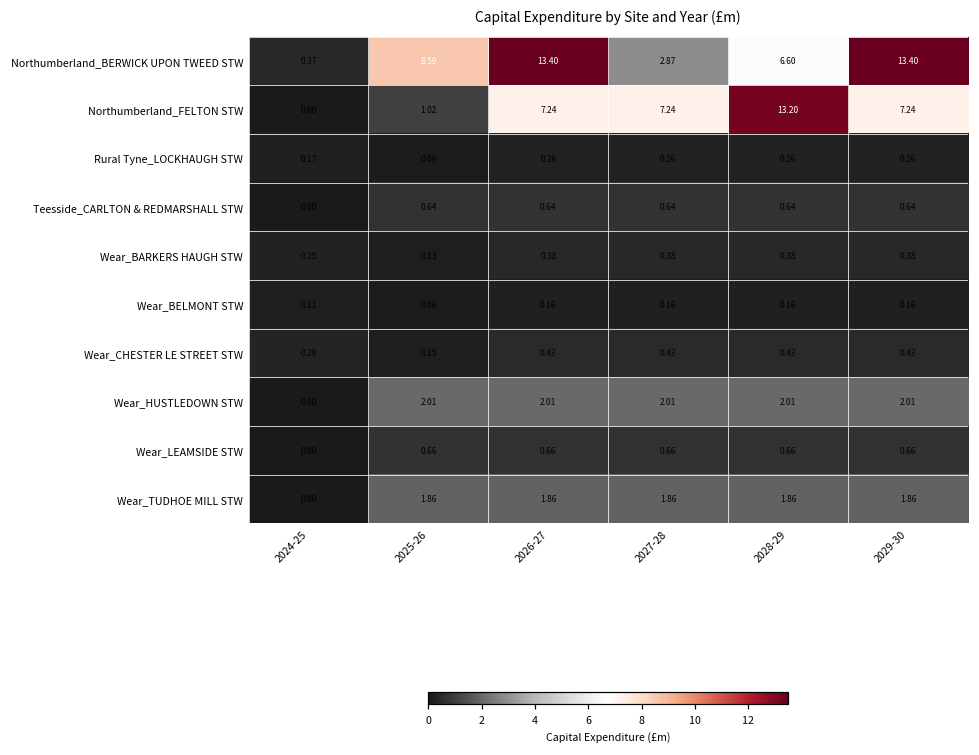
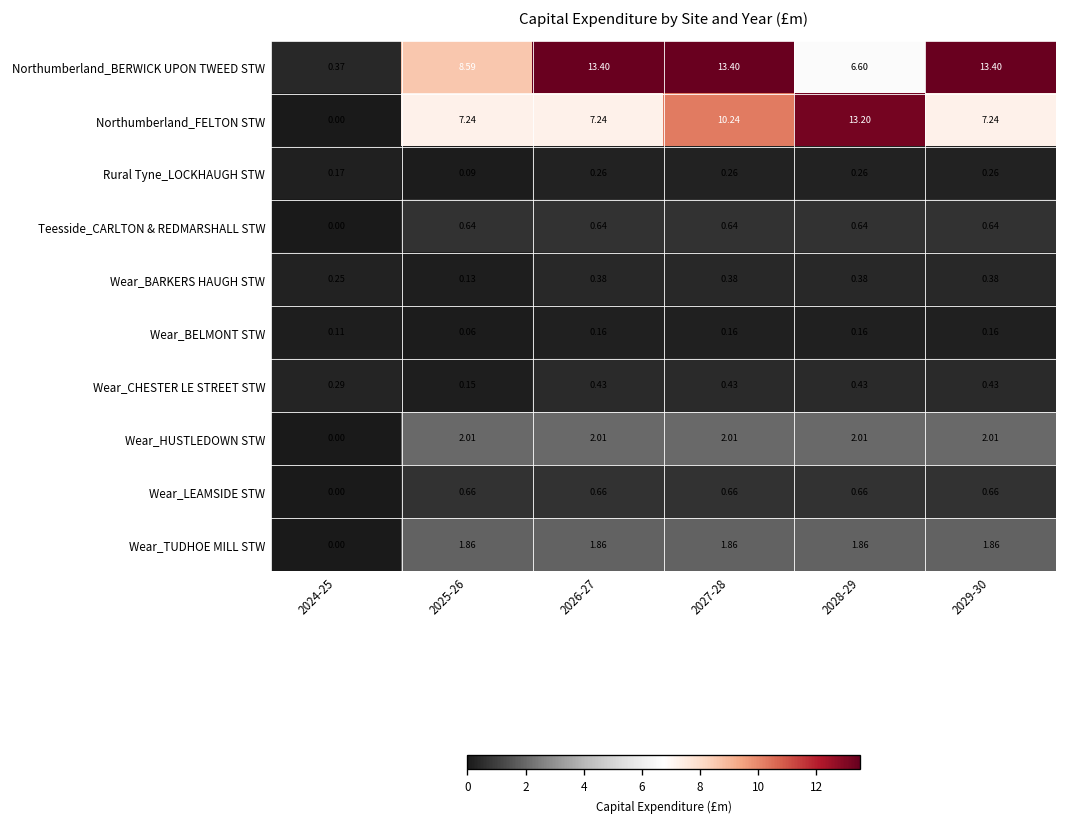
Northumberland_BERWICK UPON TWEED STW, 2027-28: 2.87 -> 13.40
Northumberland_FELTON STW, 2025-26: 1.02 -> 7.24
Northumberland_FELTON STW, 2027-28: 7.24 -> 10.24
